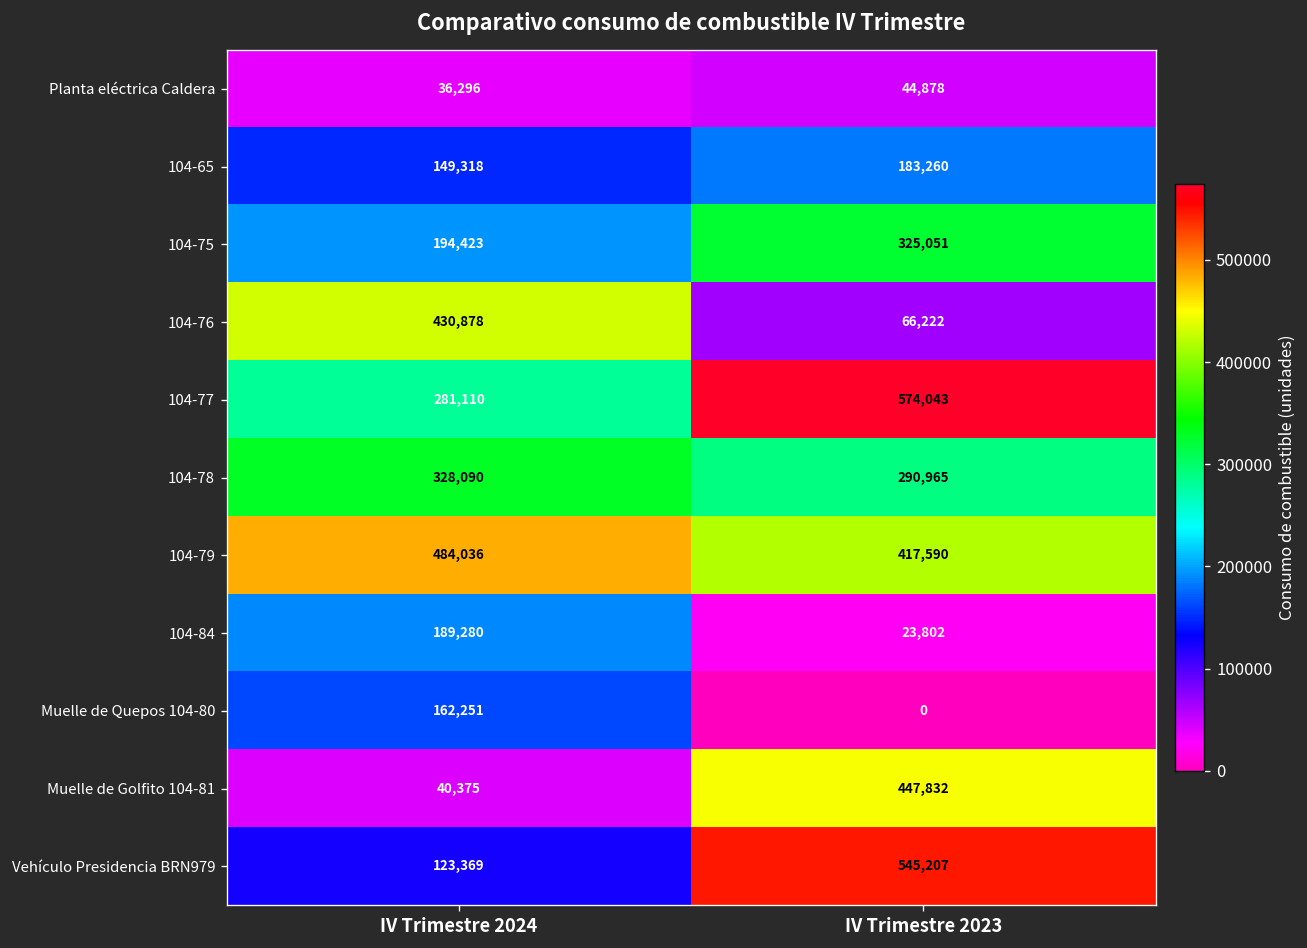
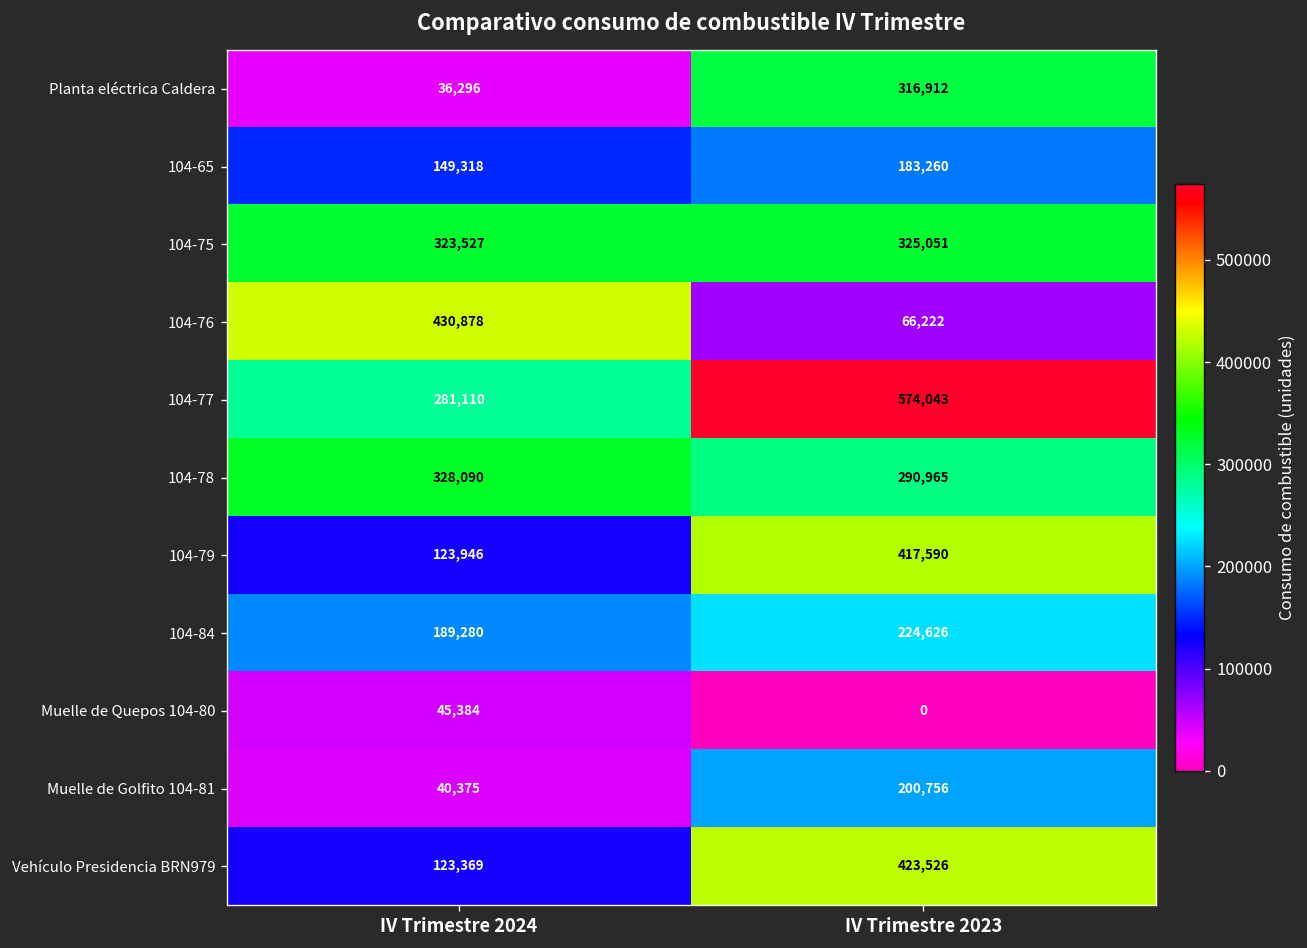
Planta eléctrica Caldera, IV Trimestre 2023: 44,878 -> 316,912
104-75, IV Trimestre 2024: 194,423 -> 323,527
104-79, IV Trimestre 2024: 484,036 -> 123,946
104-84, IV Trimestre 2023: 23,802 -> 224,626
Muelle de Quepos 104-80, IV Trimestre 2024: 162,251 -> 45,384
Muelle de Golfito 104-81, IV Trimestre 2023: 447,832 -> 200,756
Vehículo Presidencia BRN979, IV Trimestre 2023: 545,207 -> 423,526
